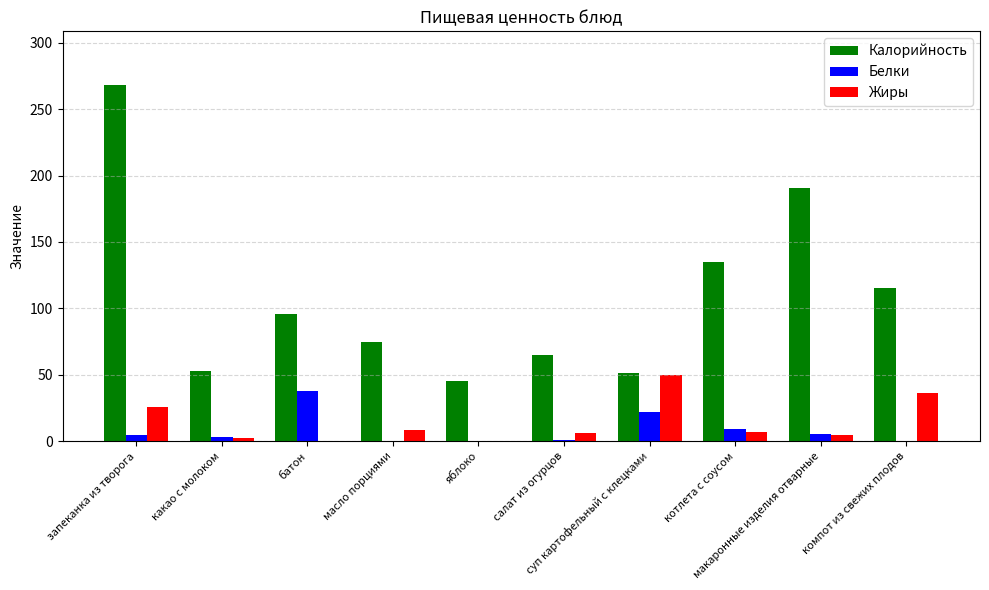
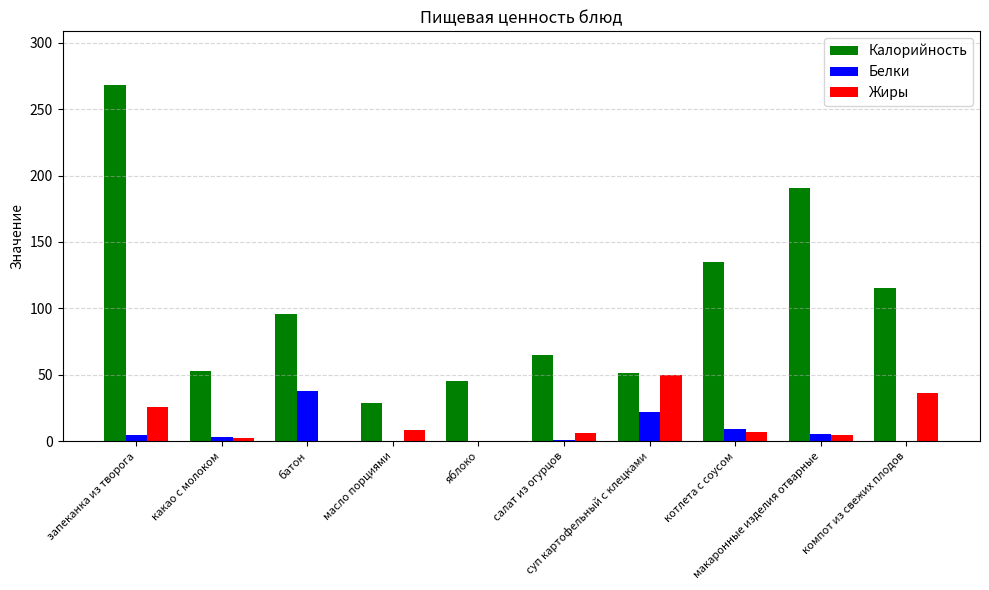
Калорийность, масло порциями: 75 -> 29
